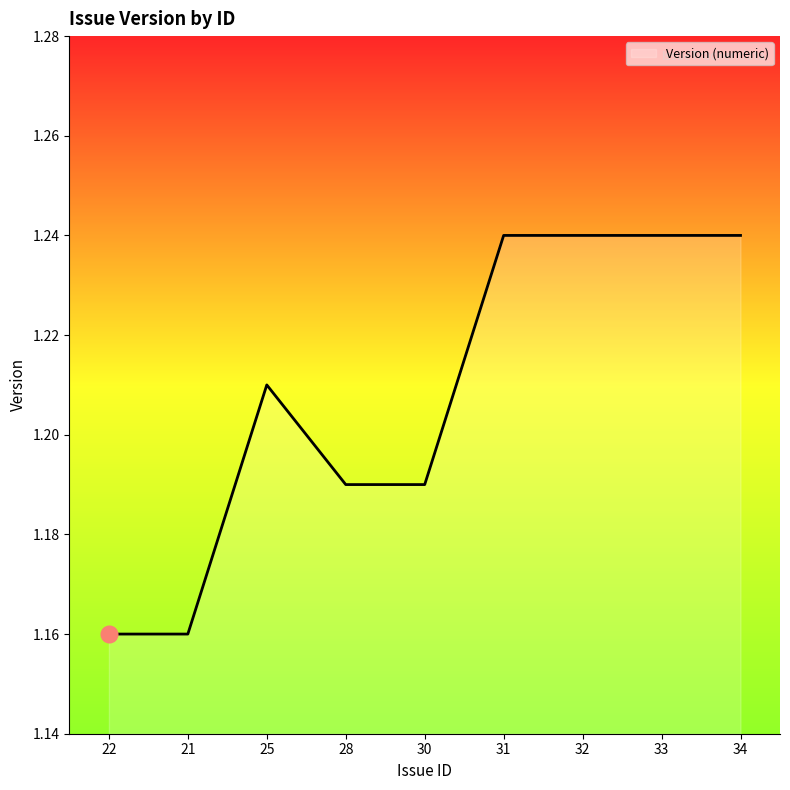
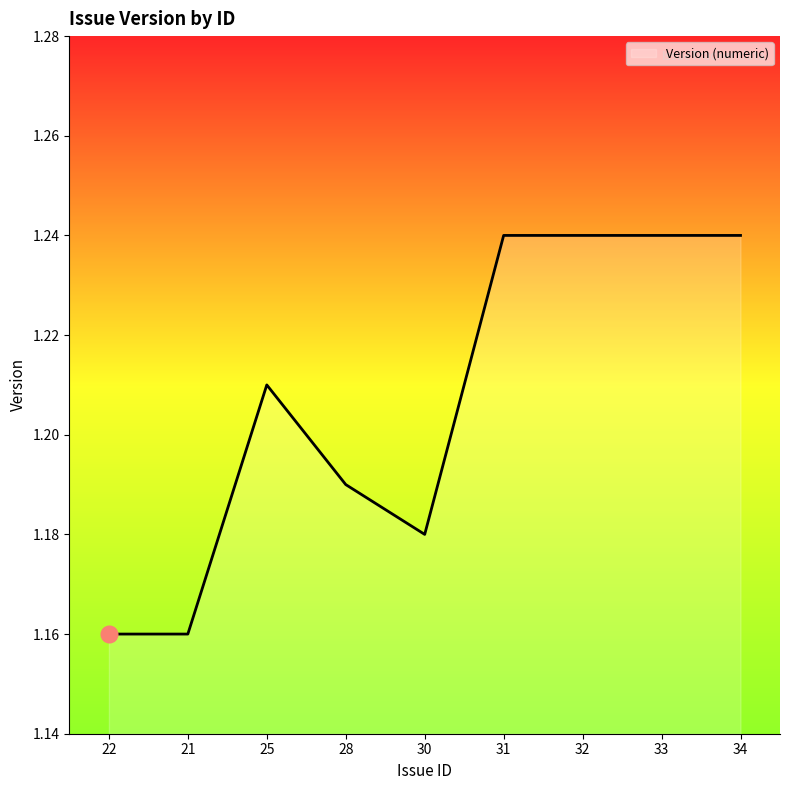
Version (numeric), 30: 1.19 -> 1.18
